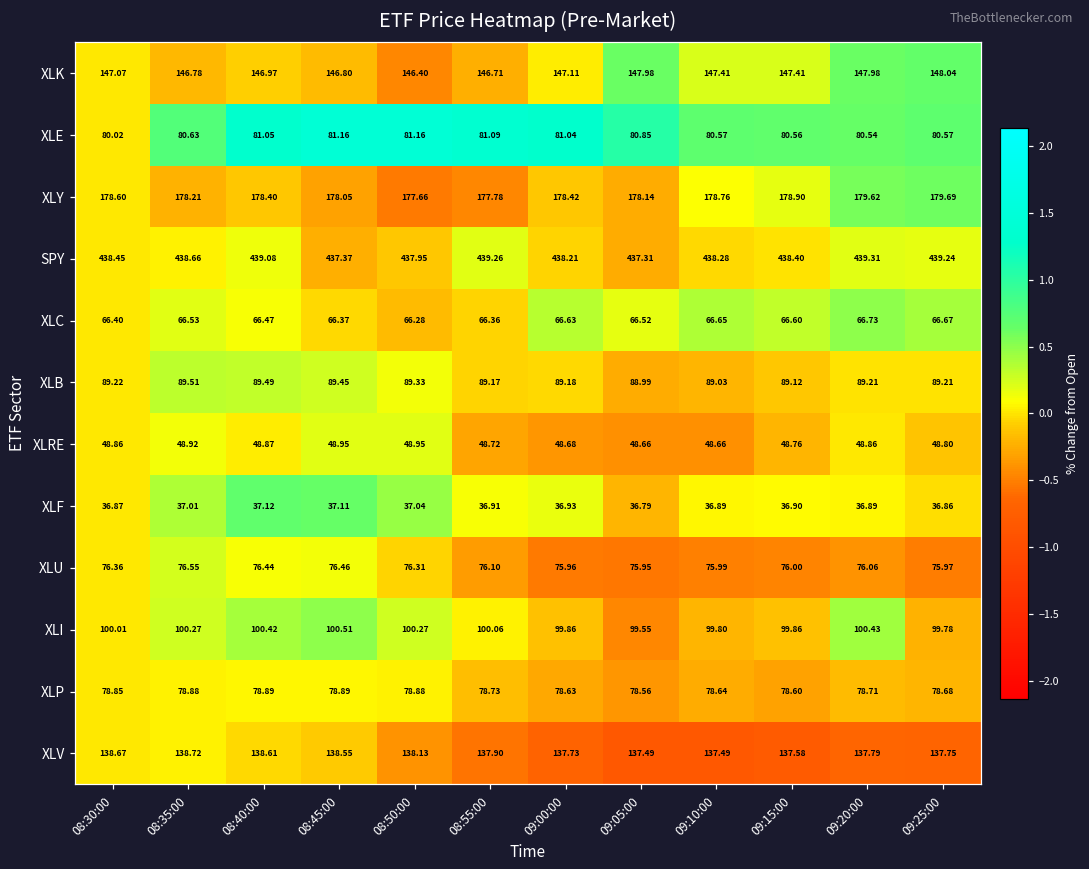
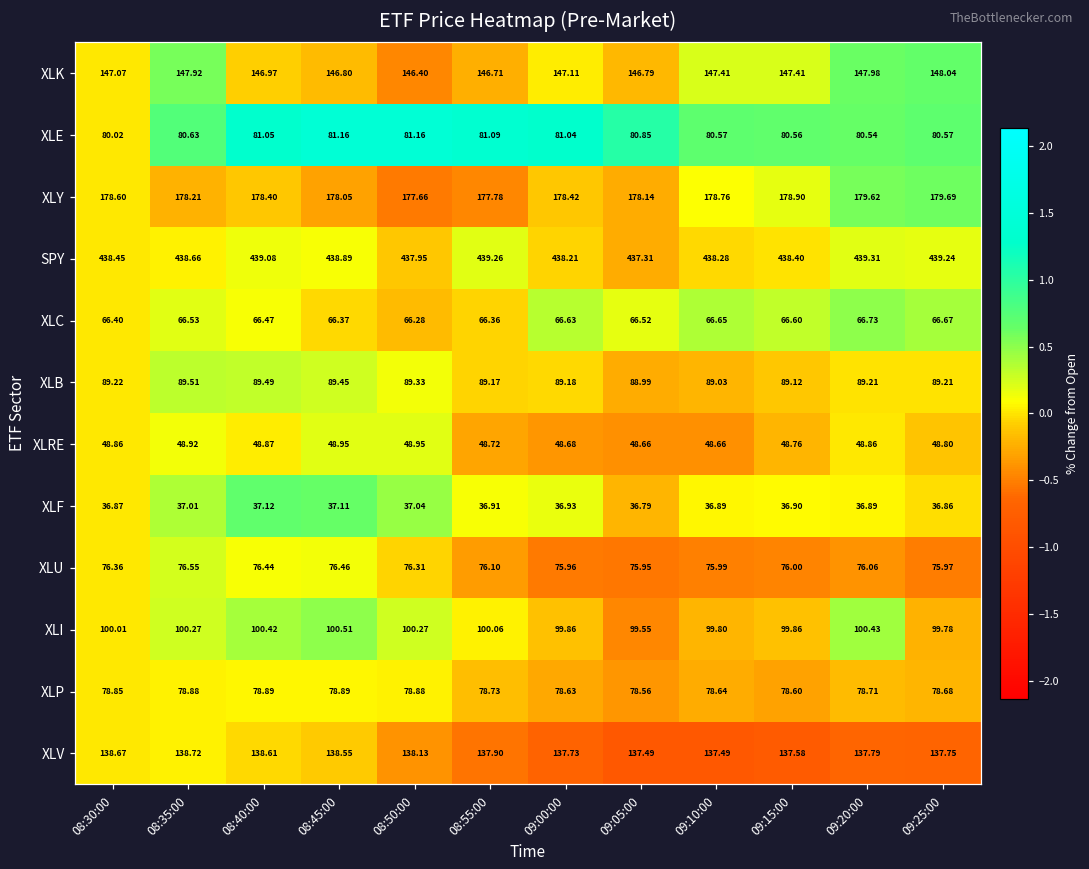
XLK, 08:35:00: 146.78 -> 147.92
XLK, 09:05:00: 147.98 -> 146.79
SPY, 08:45:00: 437.37 -> 438.89
